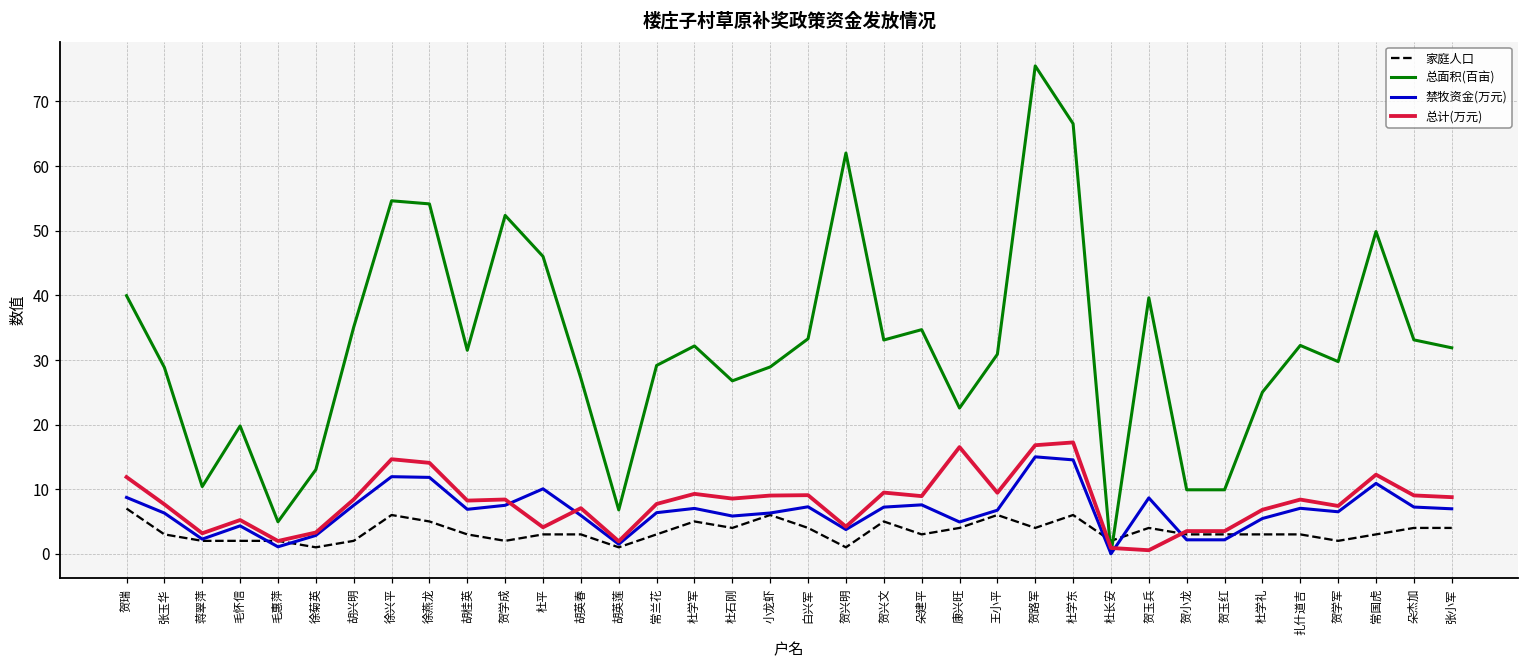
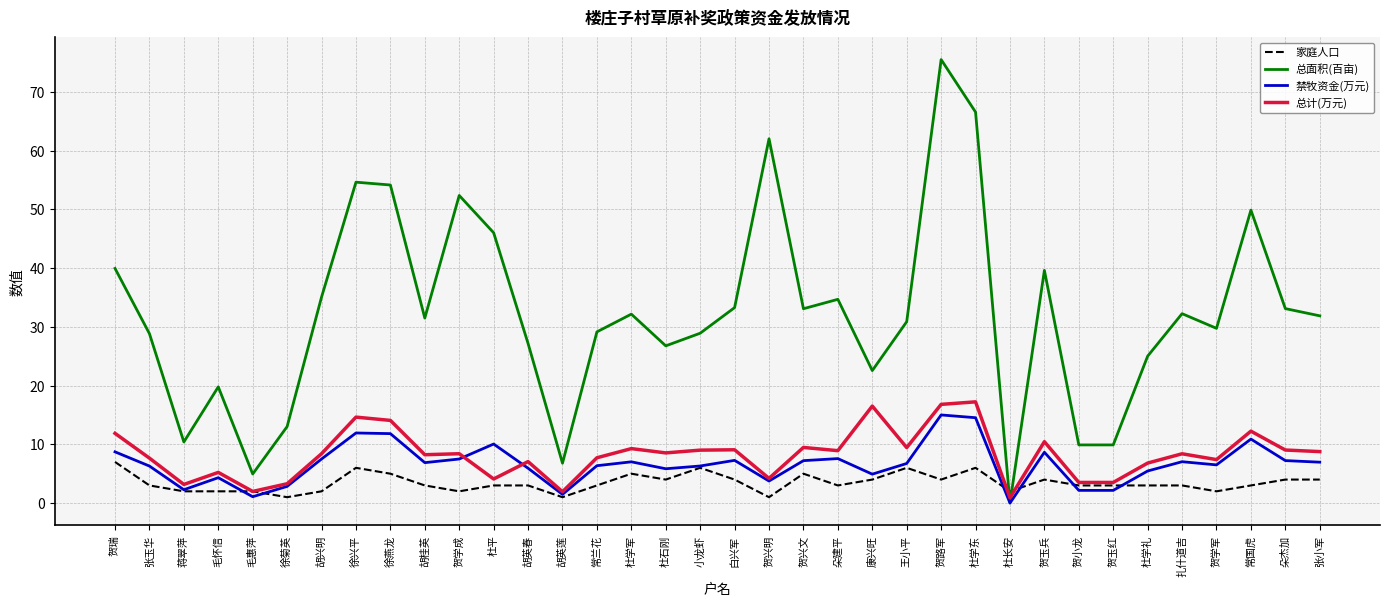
总计(万元), 贺玉兵: 1 -> 10
